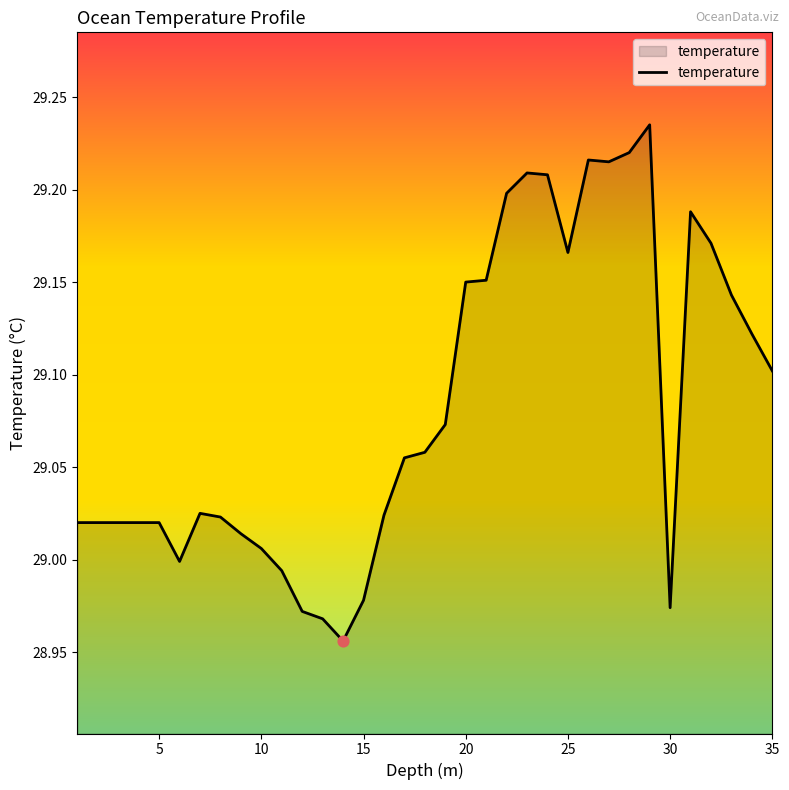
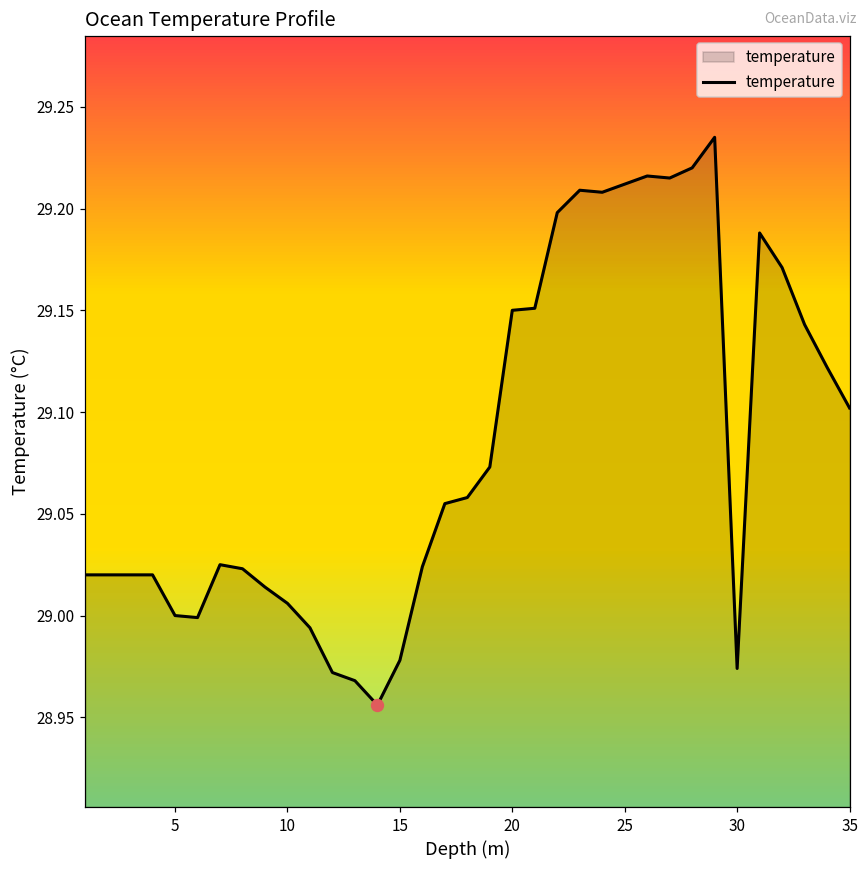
temperature, 5: 29.02 -> 29.00
temperature, 25: 29.166 -> 29.212
